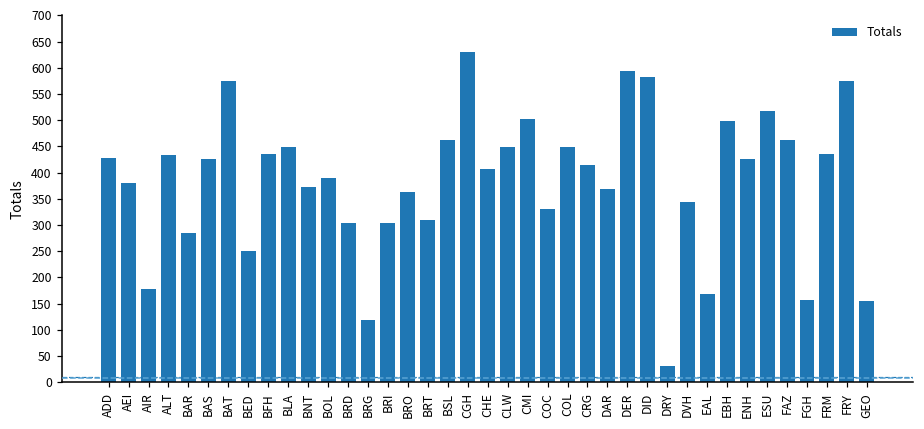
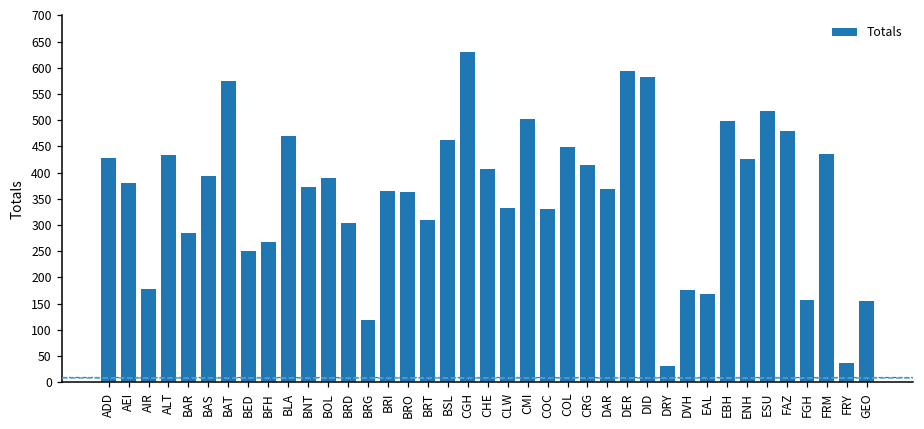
BAS: 430 -> 390
BFH: 440 -> 270
BLA: 450 -> 470
BRI: 300 -> 370
CLW: 450 -> 330
DVH: 340 -> 180
FAZ: 460 -> 480
FRY: 580 -> 40
